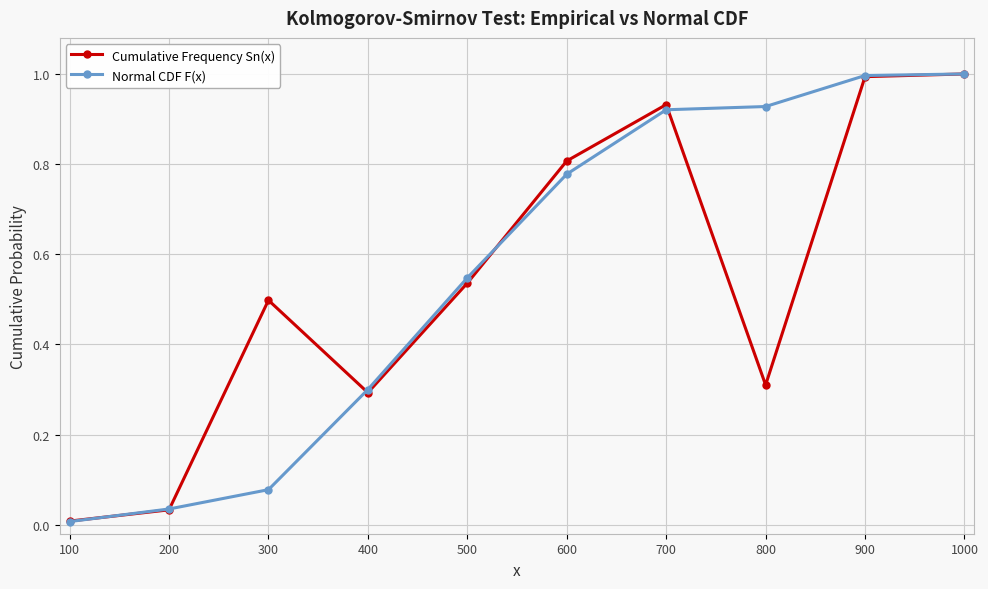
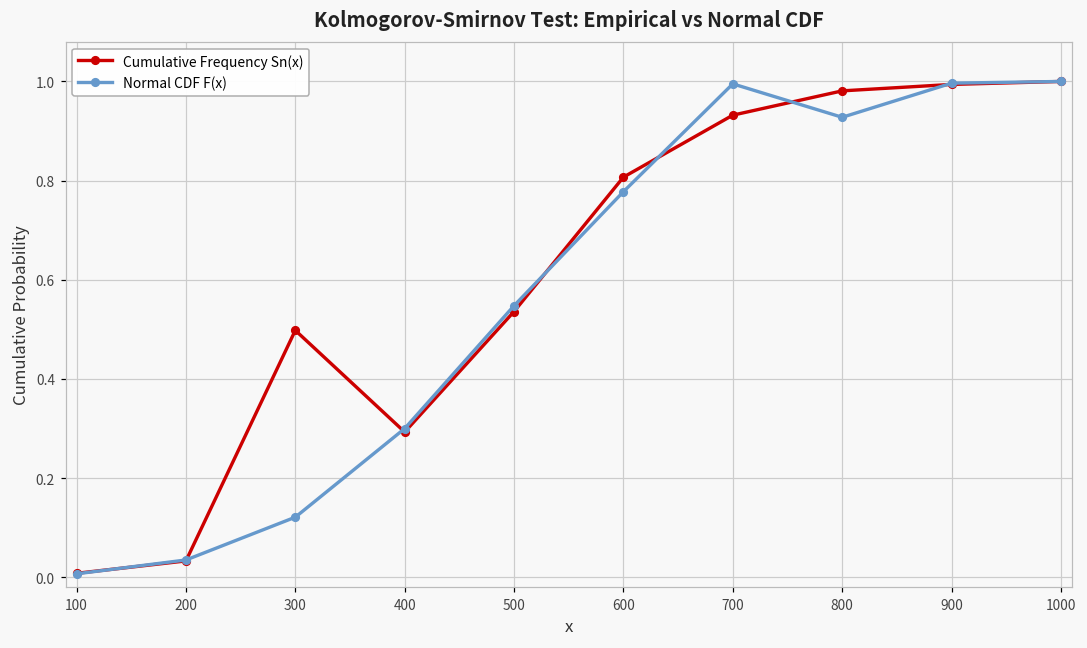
Normal CDF F(x), 300: 0.08 -> 0.12
Normal CDF F(x), 700: 0.92 -> 1.00
Cumulative Frequency Sn(x), 800: 0.31 -> 0.98
